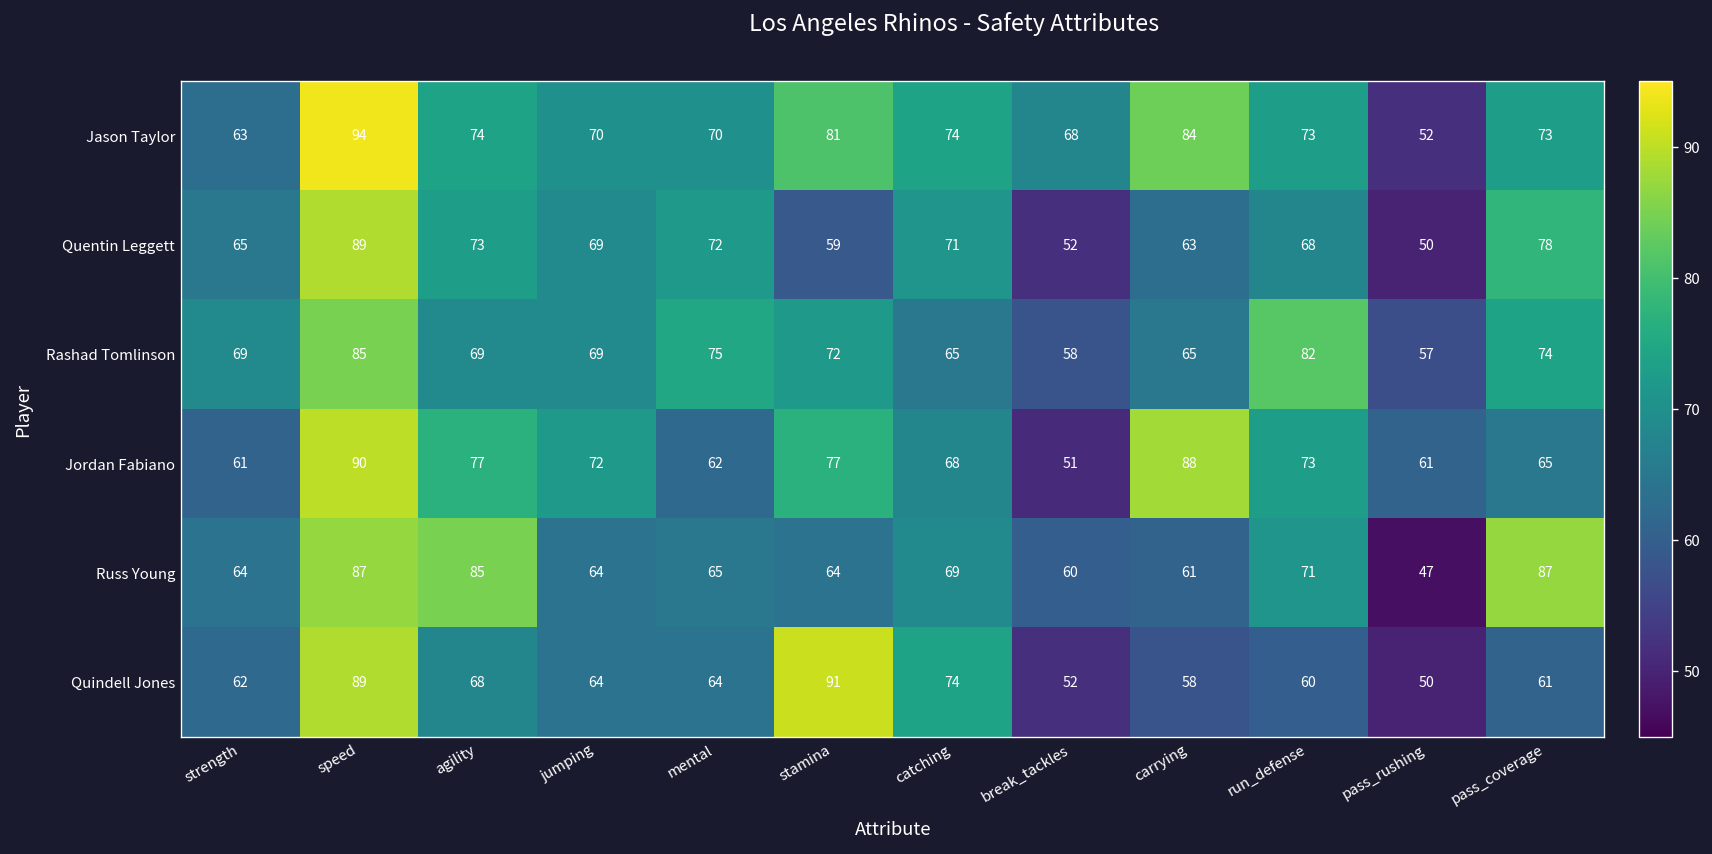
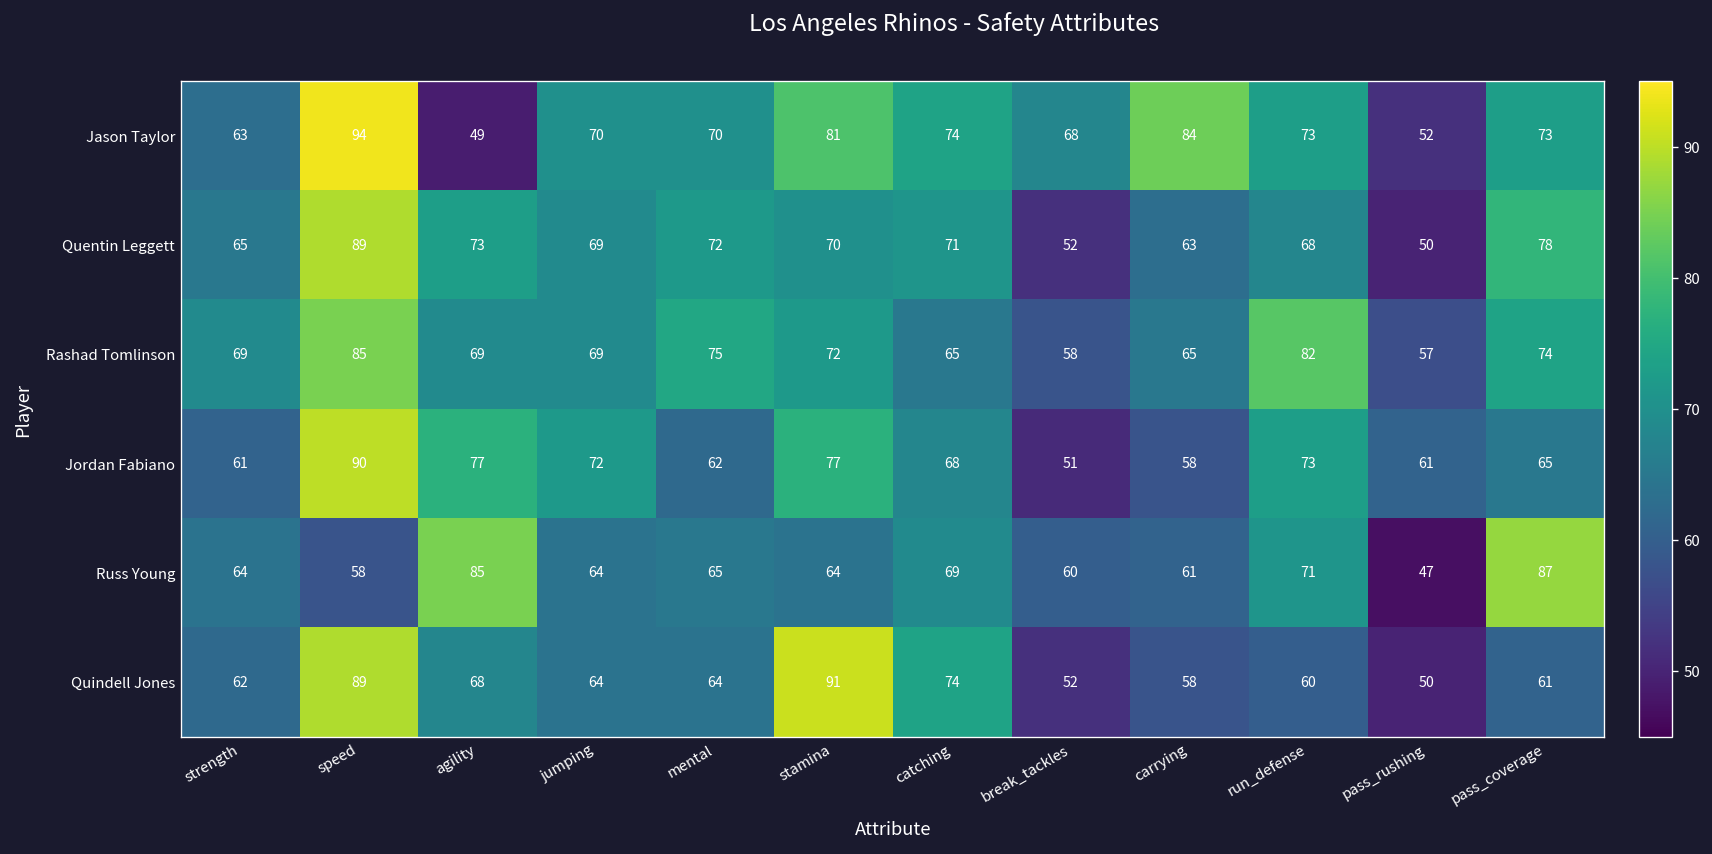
Jason Taylor, agility: 74 -> 49
Quentin Leggett, stamina: 59 -> 70
Jordan Fabiano, carrying: 88 -> 58
Russ Young, speed: 87 -> 58
